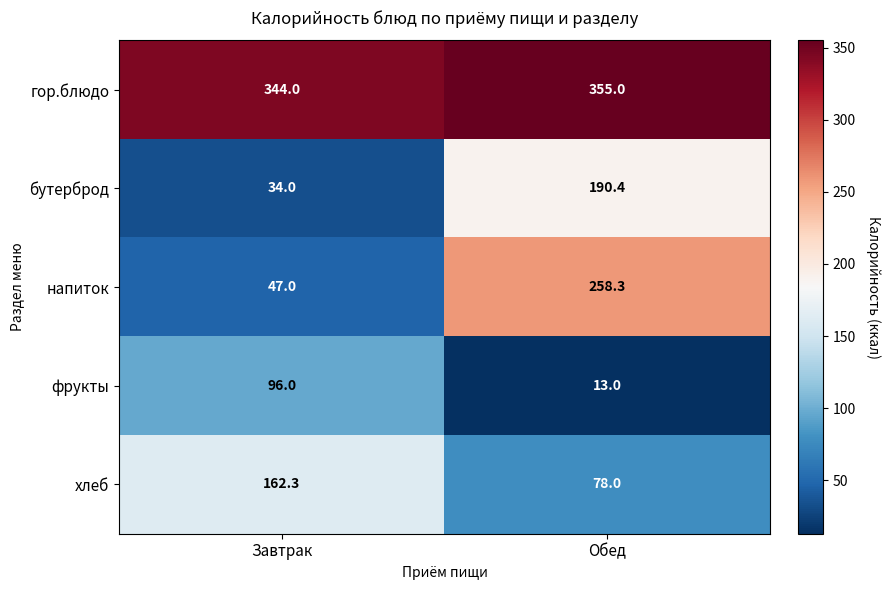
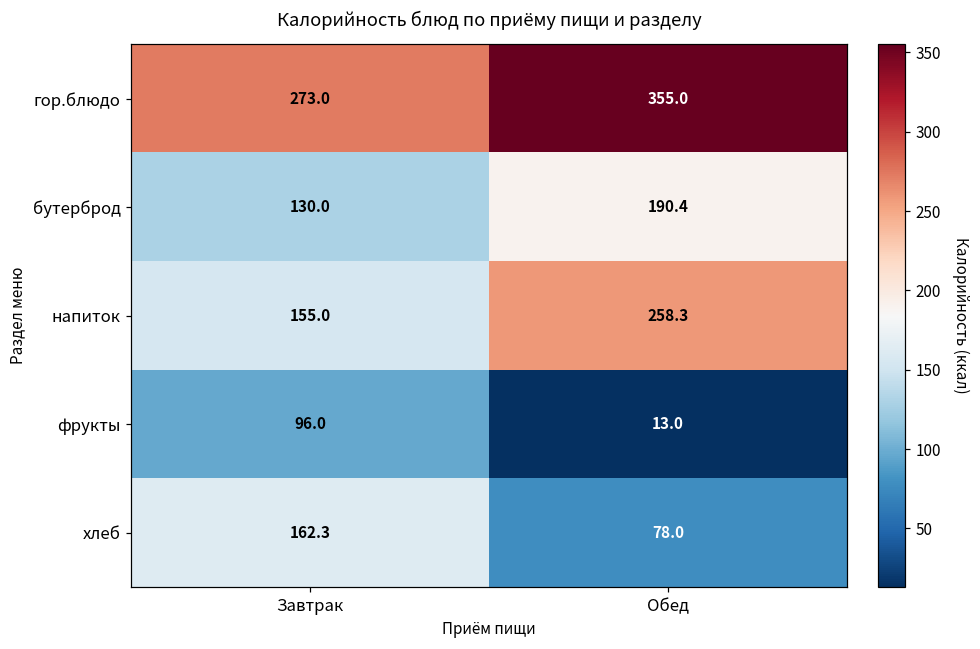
гор.блюдо, Завтрак: 344.0 -> 273.0
бутерброд, Завтрак: 34.0 -> 130.0
напиток, Завтрак: 47.0 -> 155.0
